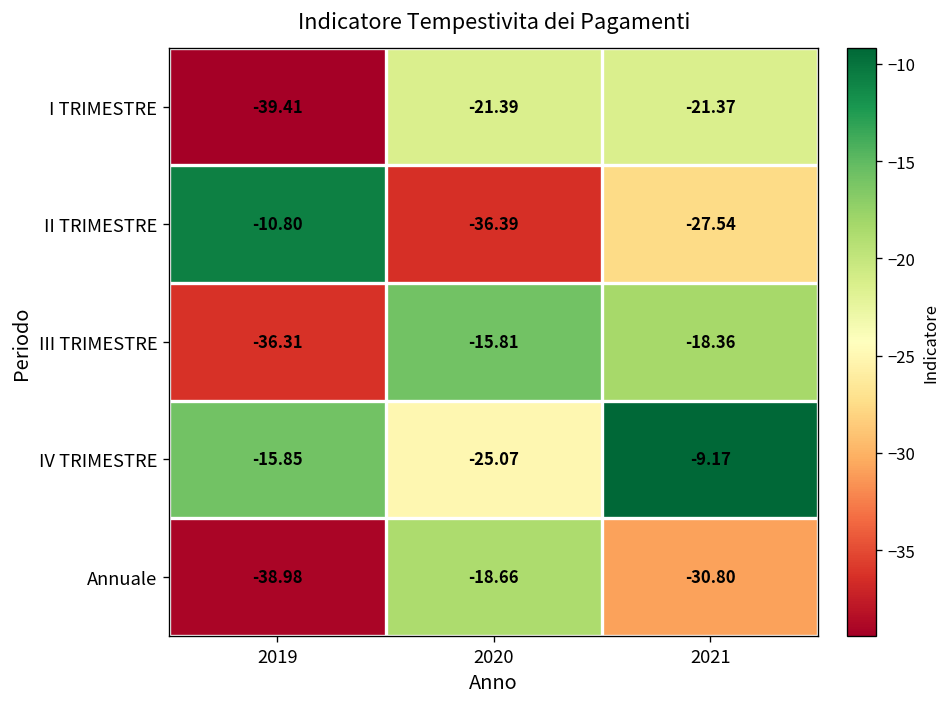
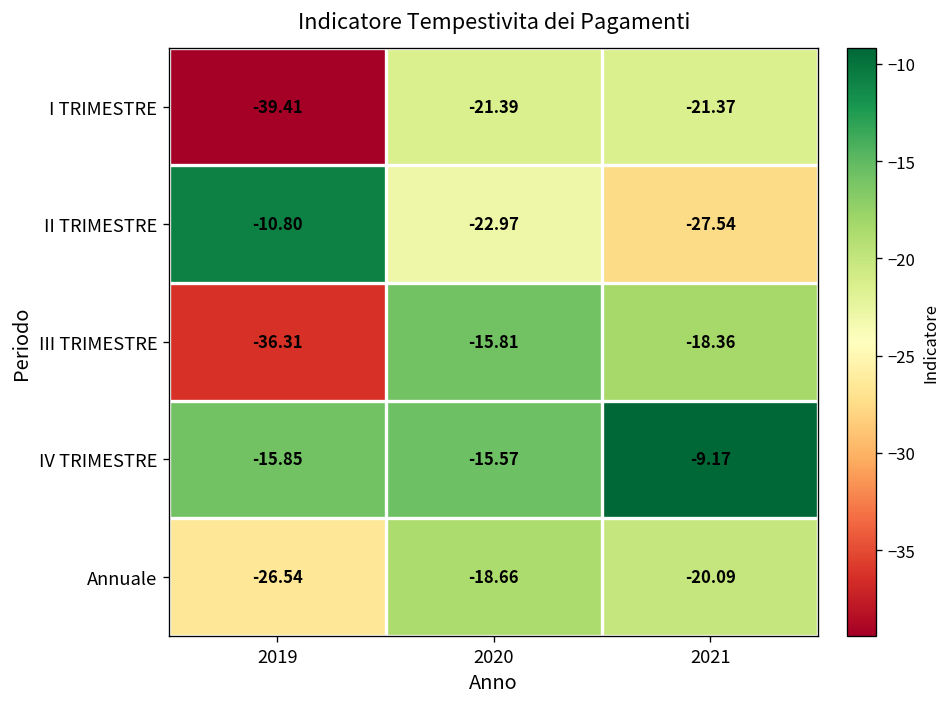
II TRIMESTRE, 2020: -36.39 -> -22.97
IV TRIMESTRE, 2020: -25.07 -> -15.57
Annuale, 2019: -38.98 -> -26.54
Annuale, 2021: -30.80 -> -20.09
